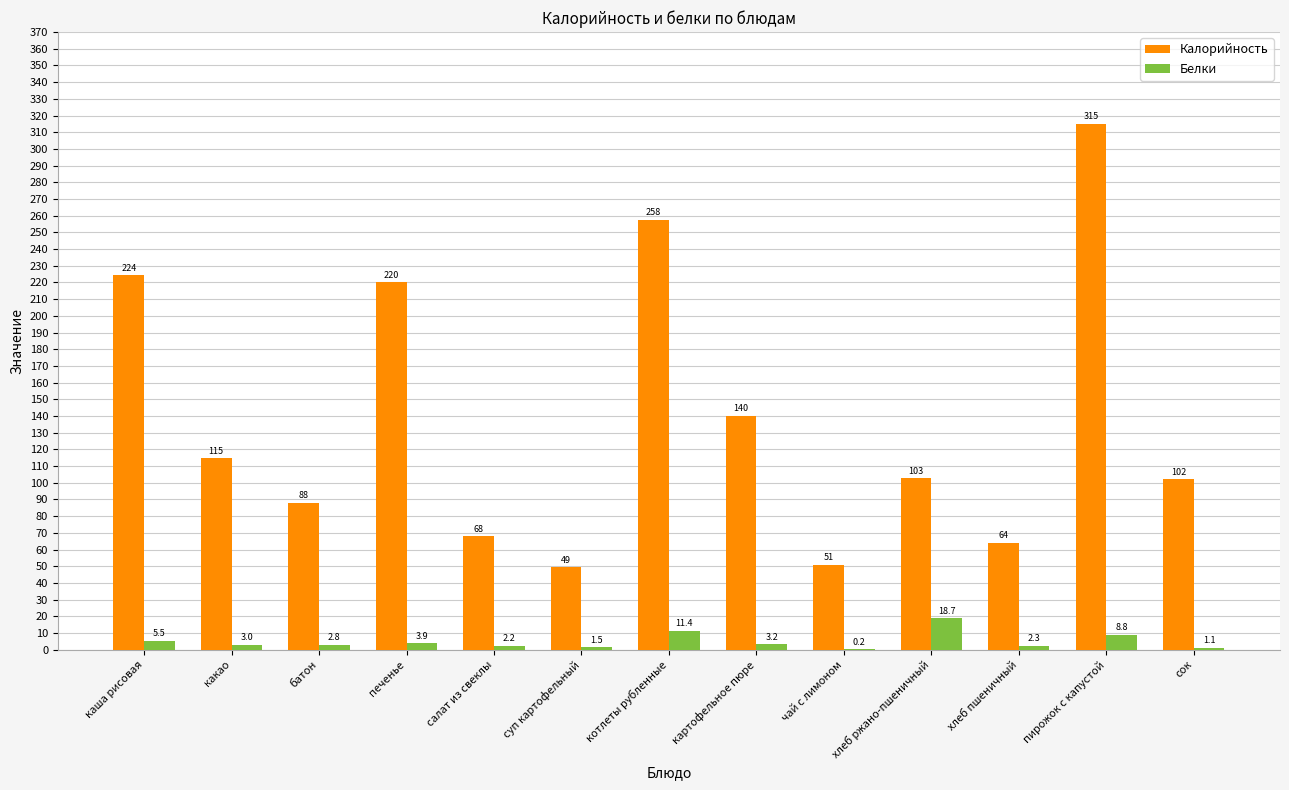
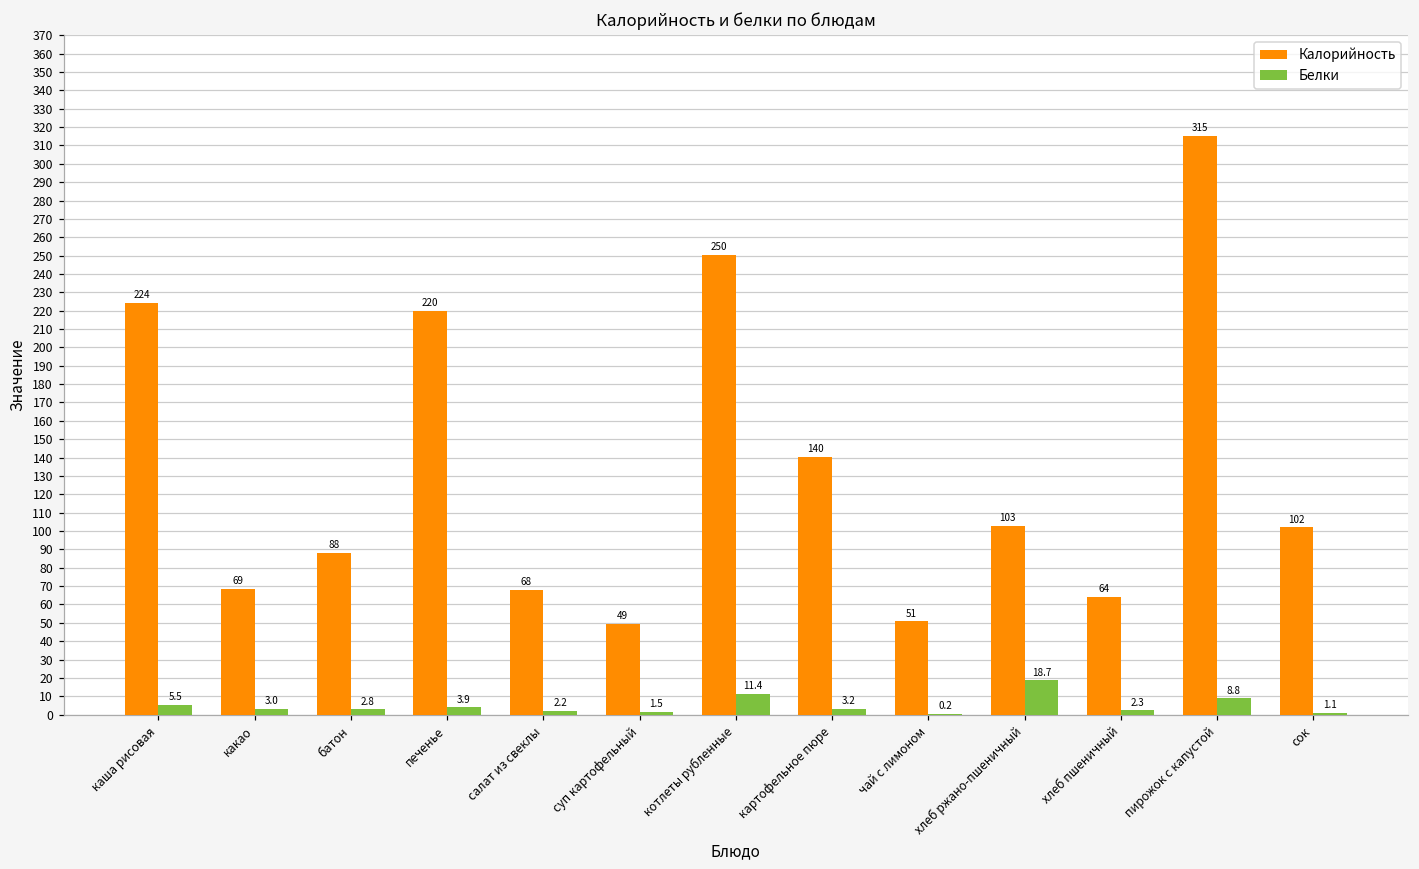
Калорийность, какао: 115 -> 69
Калорийность, котлеты рубленные: 258 -> 250
